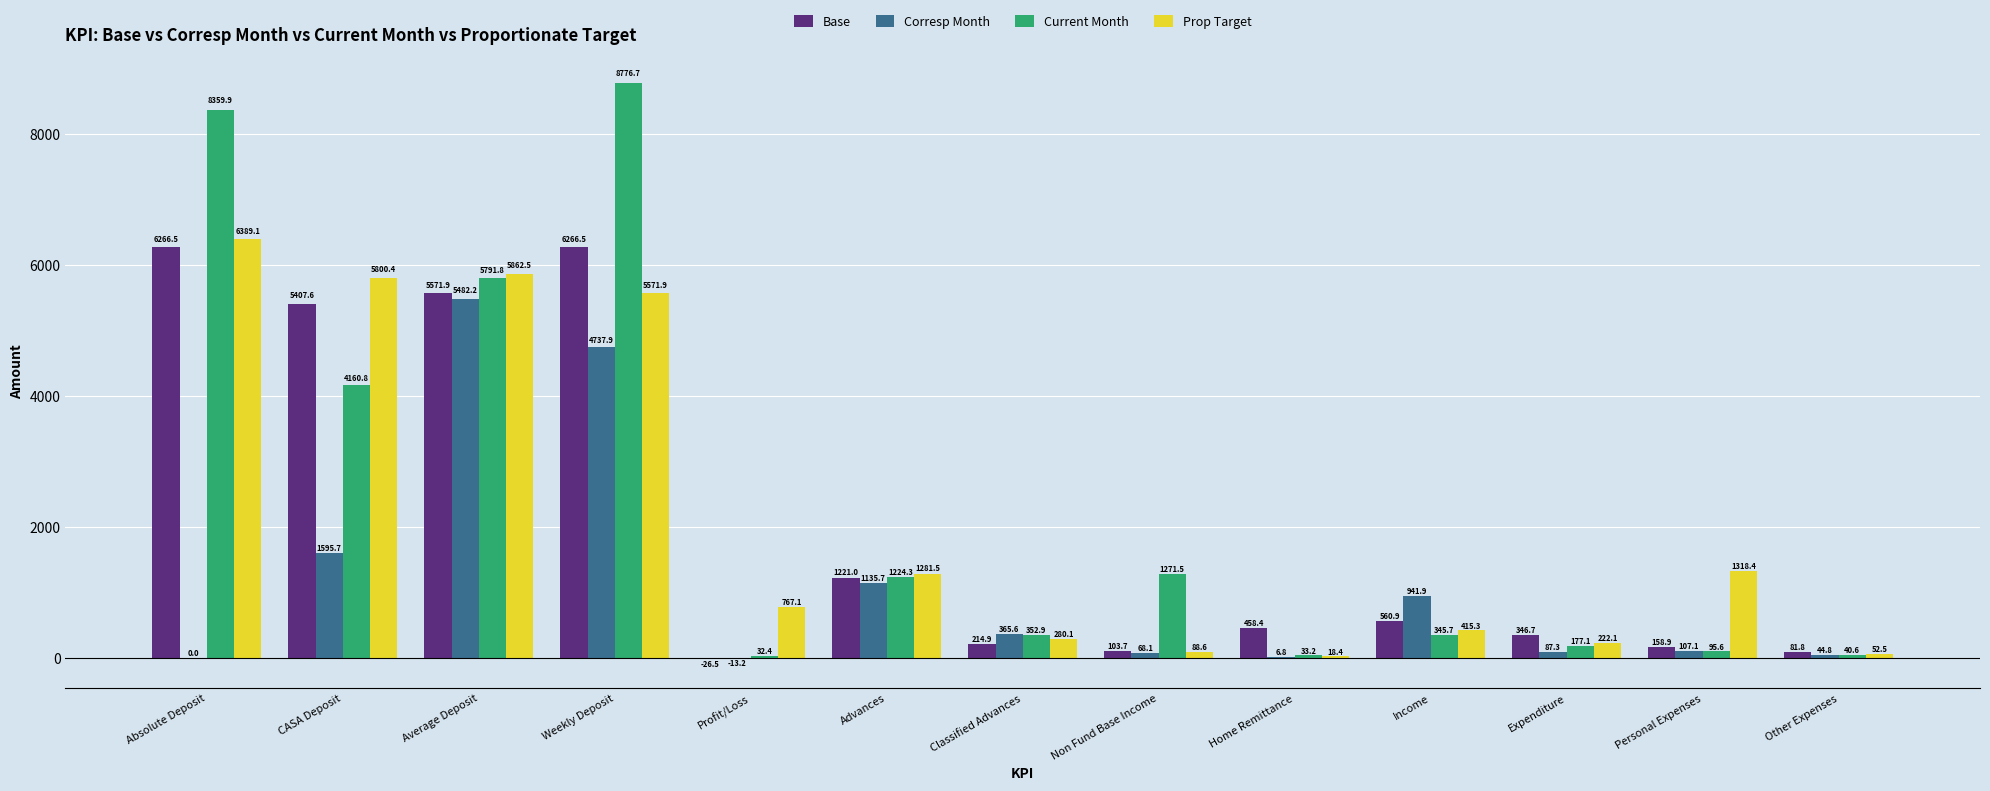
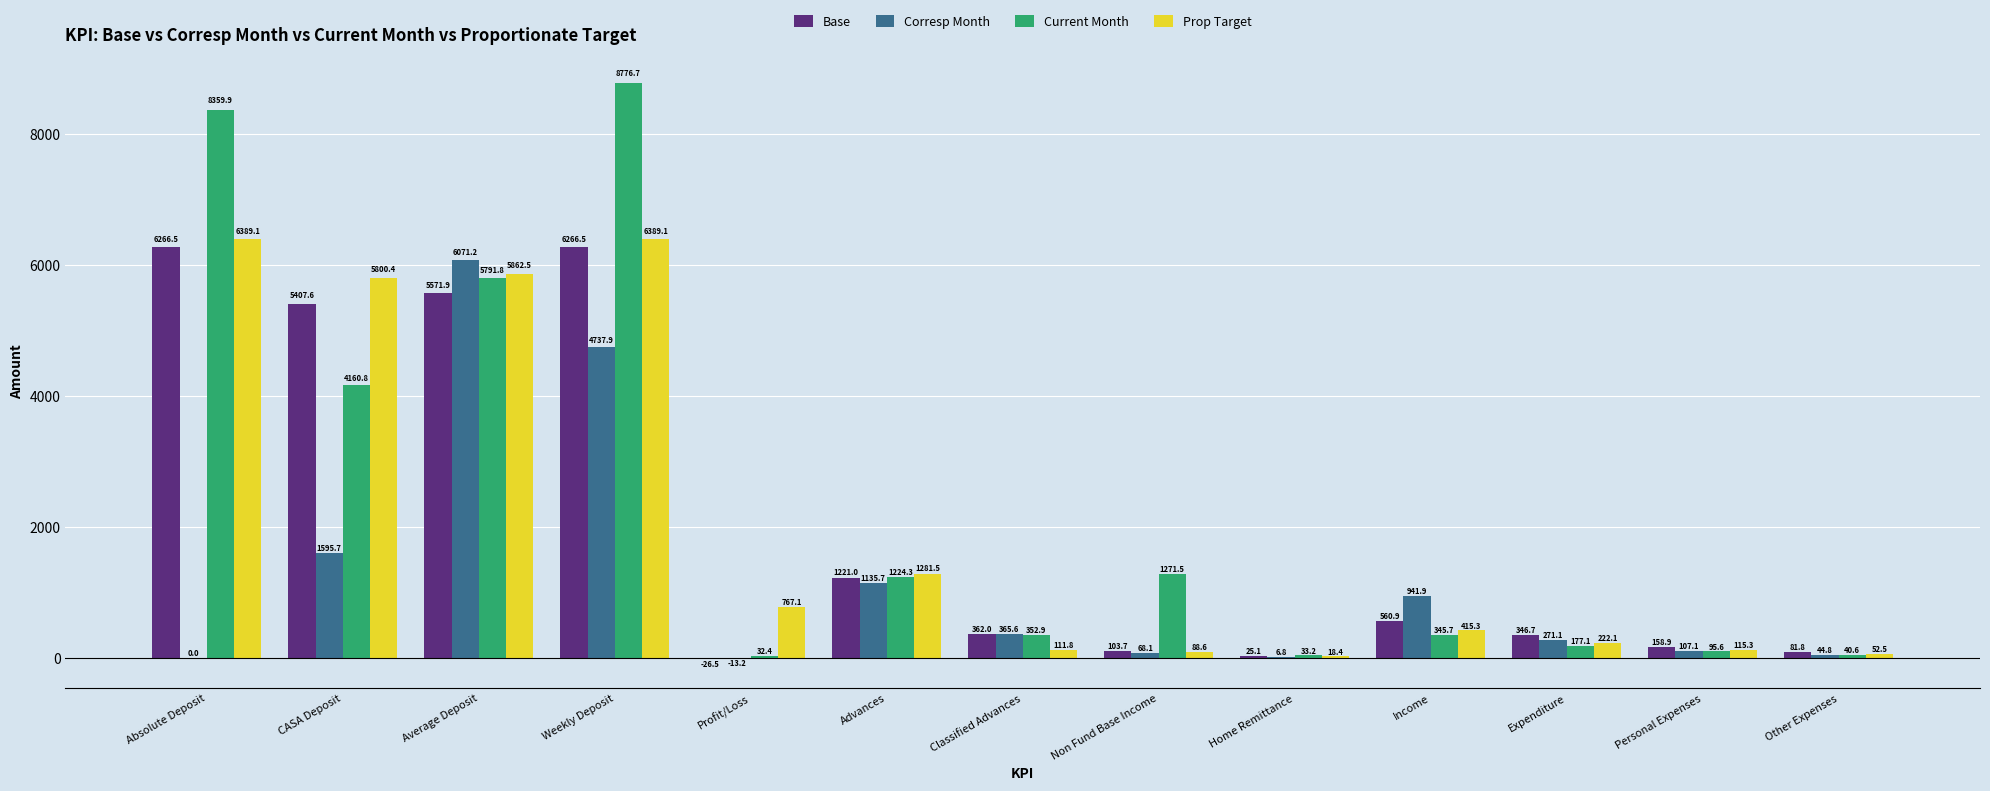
Corresp Month, Average Deposit: 5482.2 -> 6071.2
Prop Target, Weekly Deposit: 5571.9 -> 6389.1
Base, Classified Advances: 214.9 -> 362.0
Prop Target, Classified Advances: 280.1 -> 111.8
Base, Home Remittance: 458.4 -> 25.1
Corresp Month, Expenditure: 87.3 -> 271.1
Prop Target, Personal Expenses: 1318.4 -> 115.3
